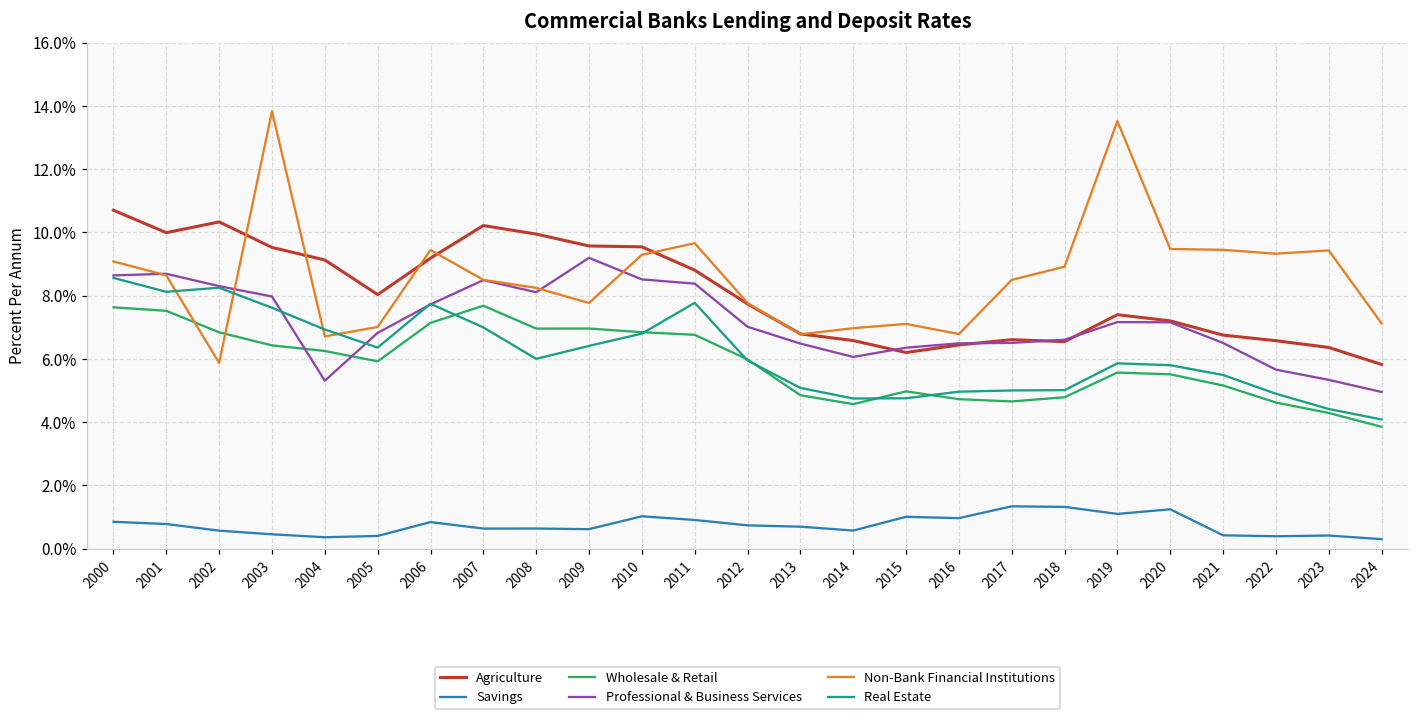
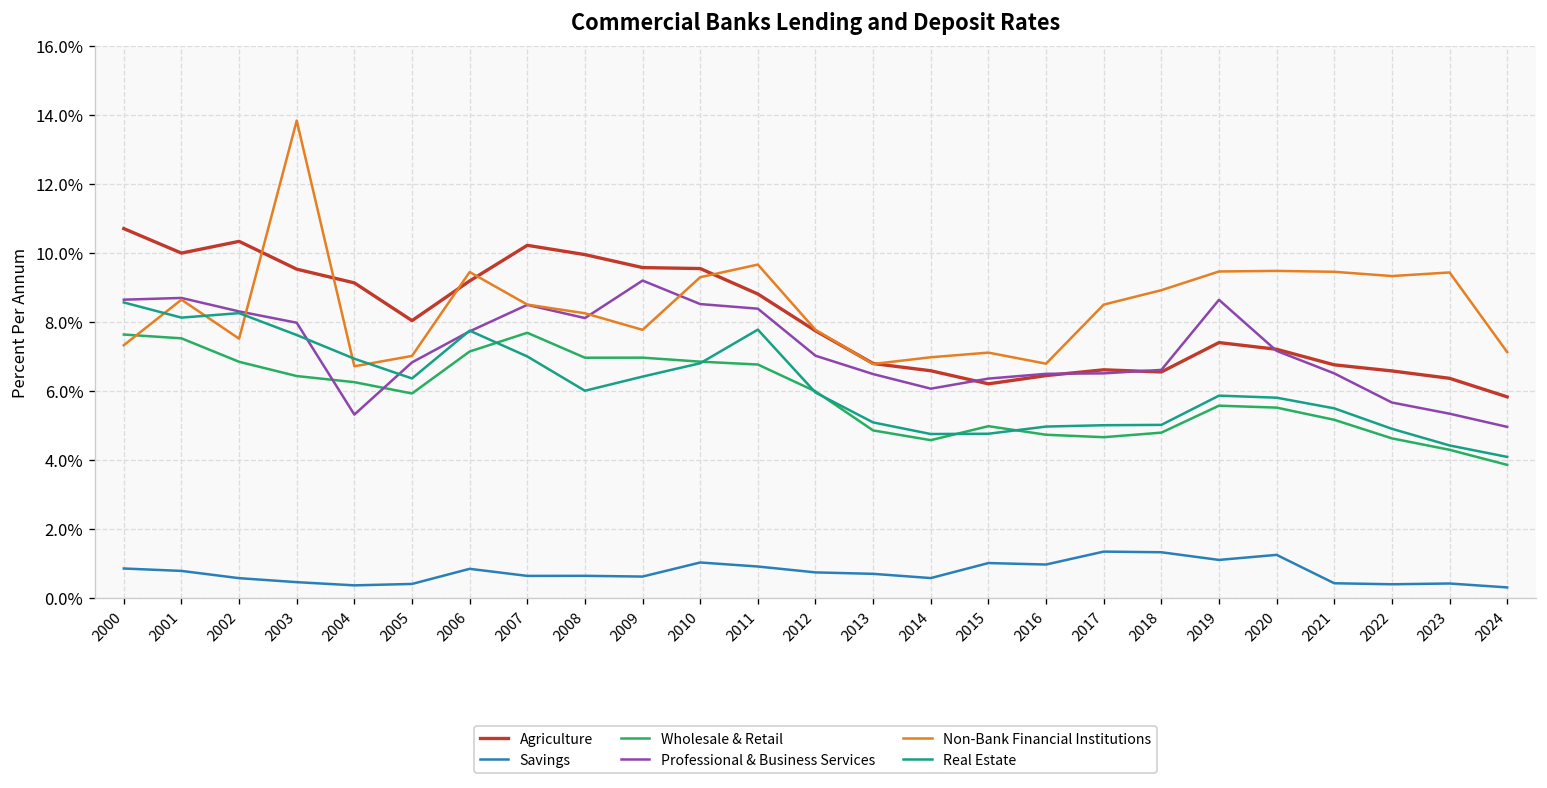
Non-Bank Financial Institutions, 2000: 9.1% -> 7.3%
Non-Bank Financial Institutions, 2002: 5.9% -> 7.5%
Professional & Business Services, 2019: 7.2% -> 8.6%
Non-Bank Financial Institutions, 2019: 13.5% -> 9.5%
